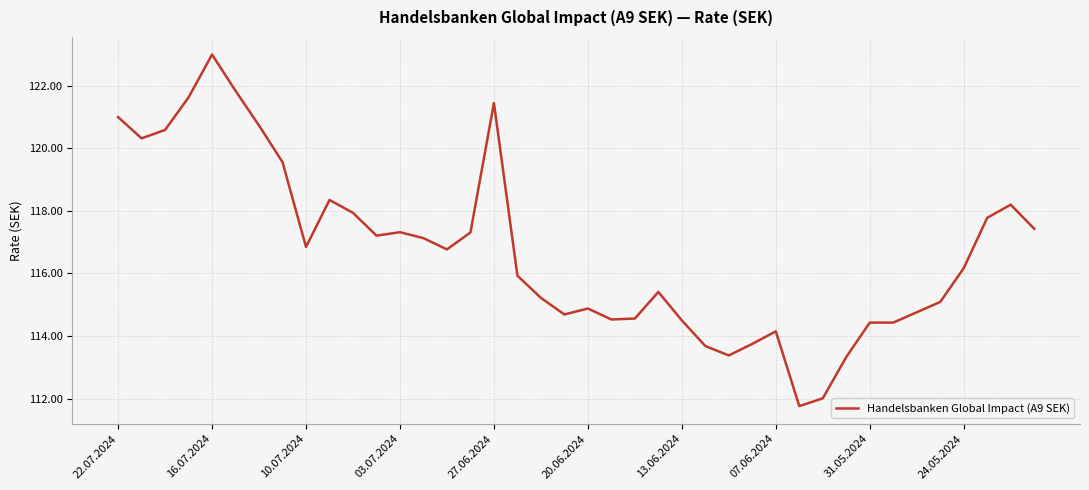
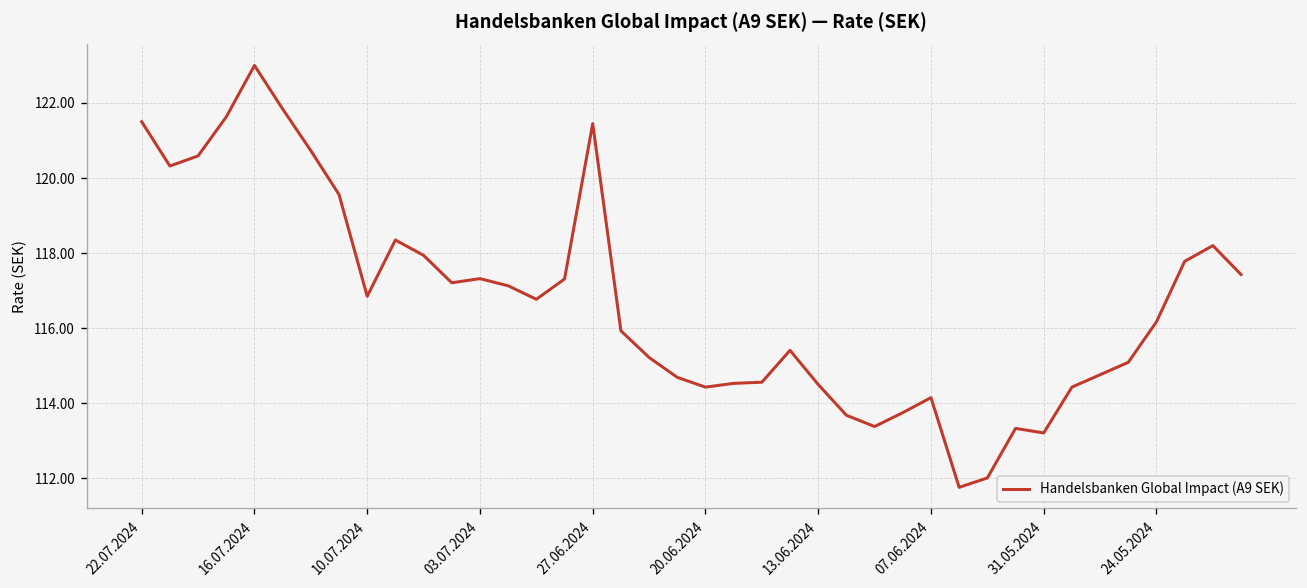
22.07.2024: 121.0 -> 121.5
20.06.2024: 114.9 -> 114.4
31.05.2024: 114.4 -> 113.2
